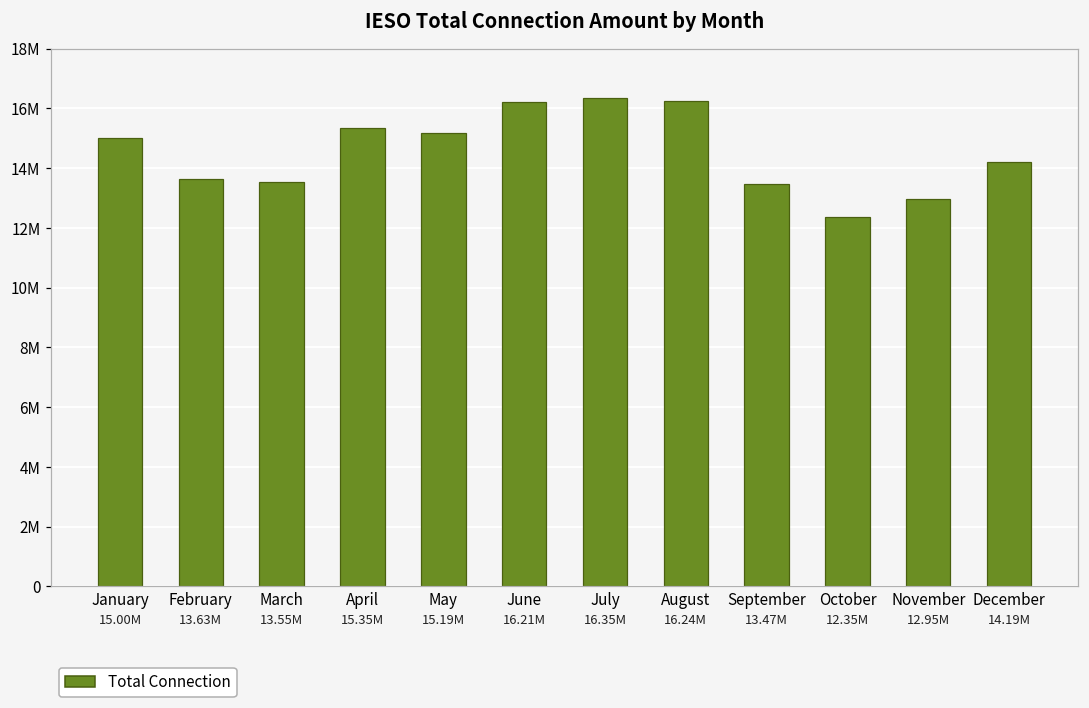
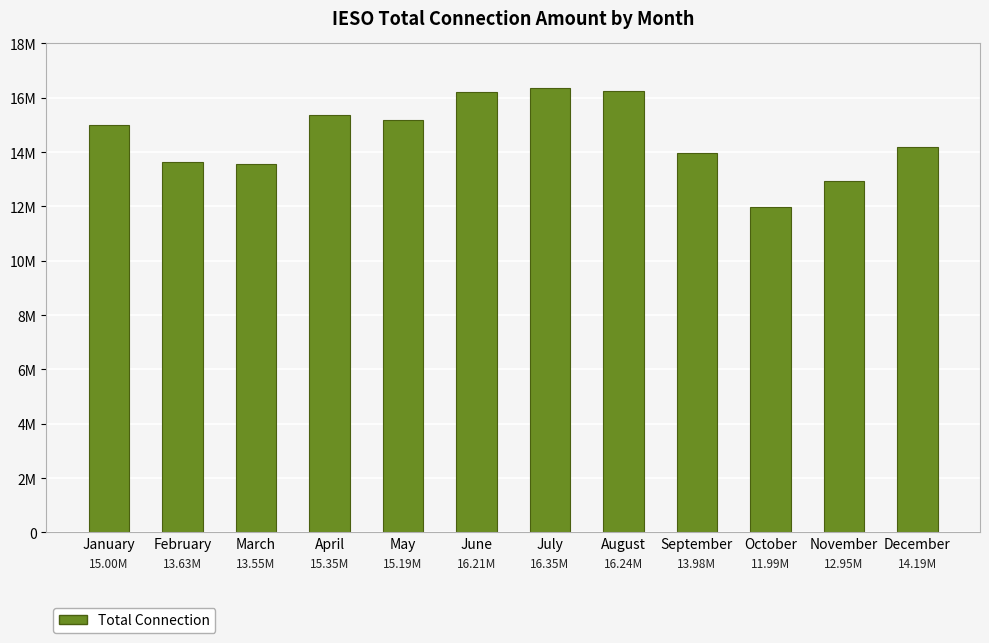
September: 13.47M -> 13.98M
October: 12.35M -> 11.99M
